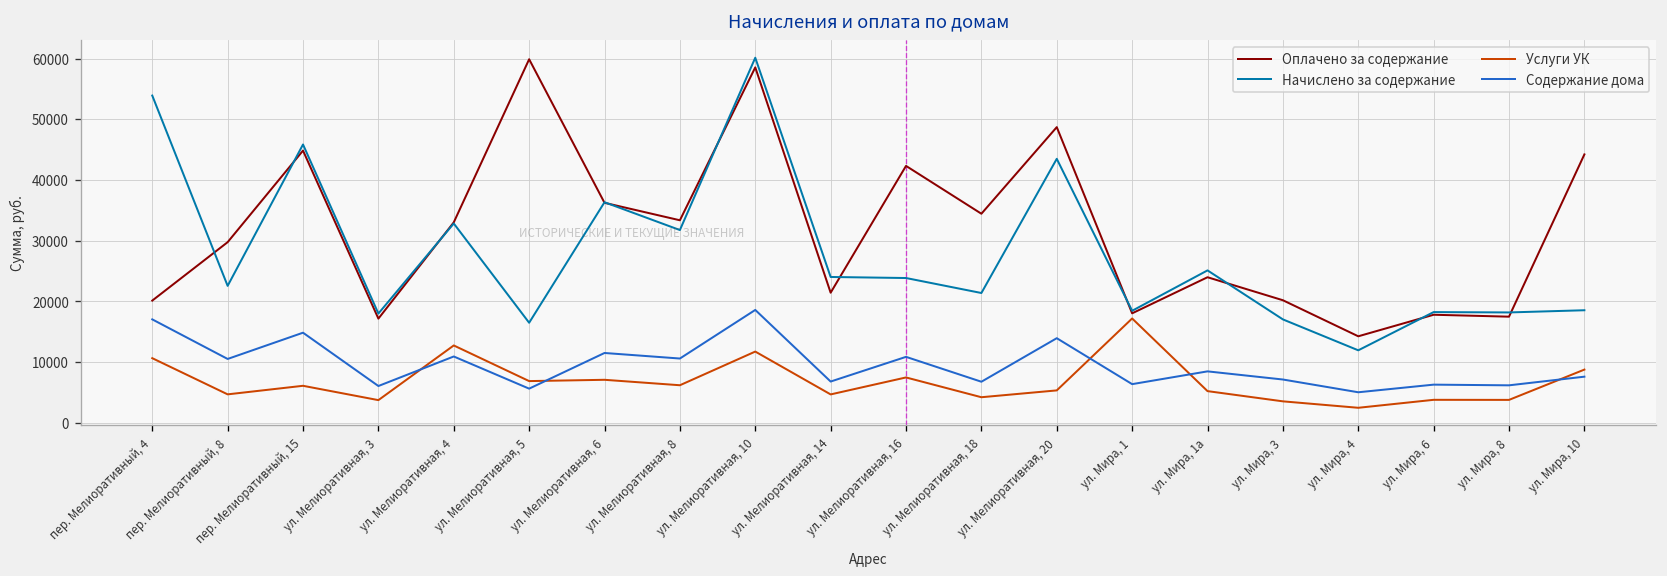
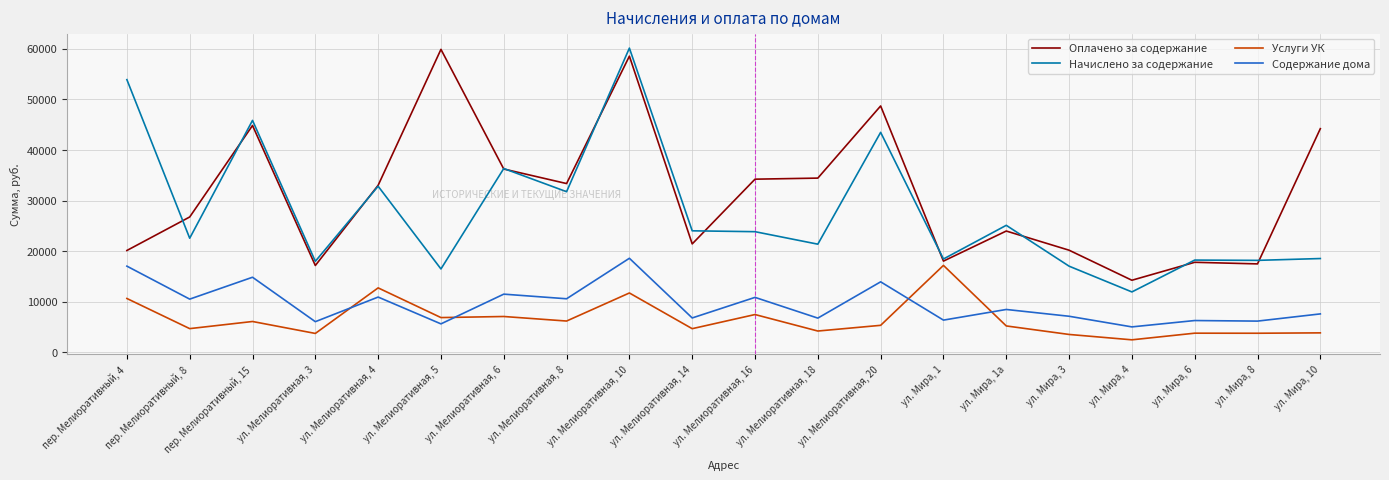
Оплачено за содержание, пер. Мелиоративный, 8: 30000 -> 27000
Оплачено за содержание, ул. Мелиоративная, 16: 42000 -> 34000
Услуги УК, ул. Мира, 10: 9000 -> 4000
